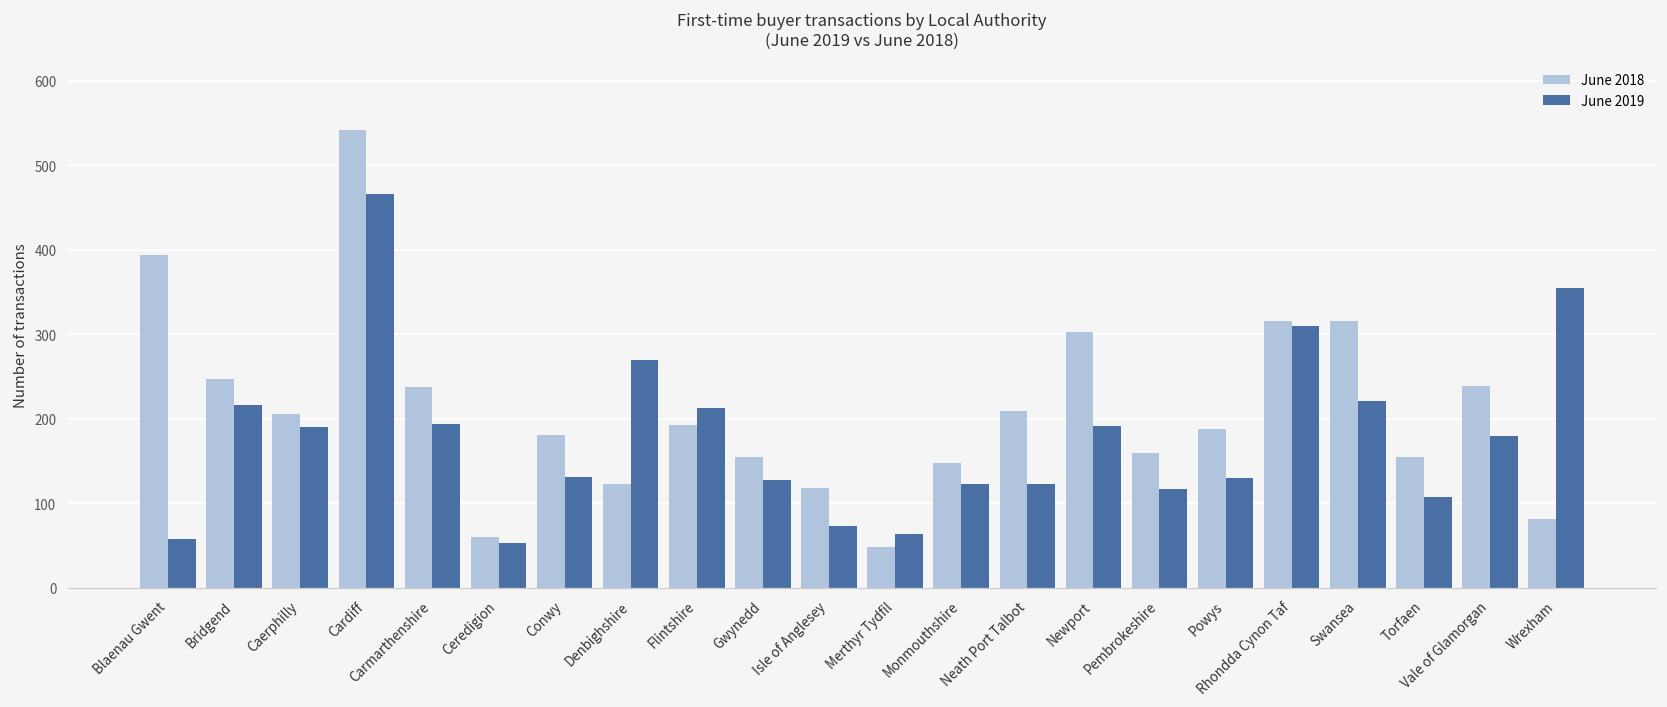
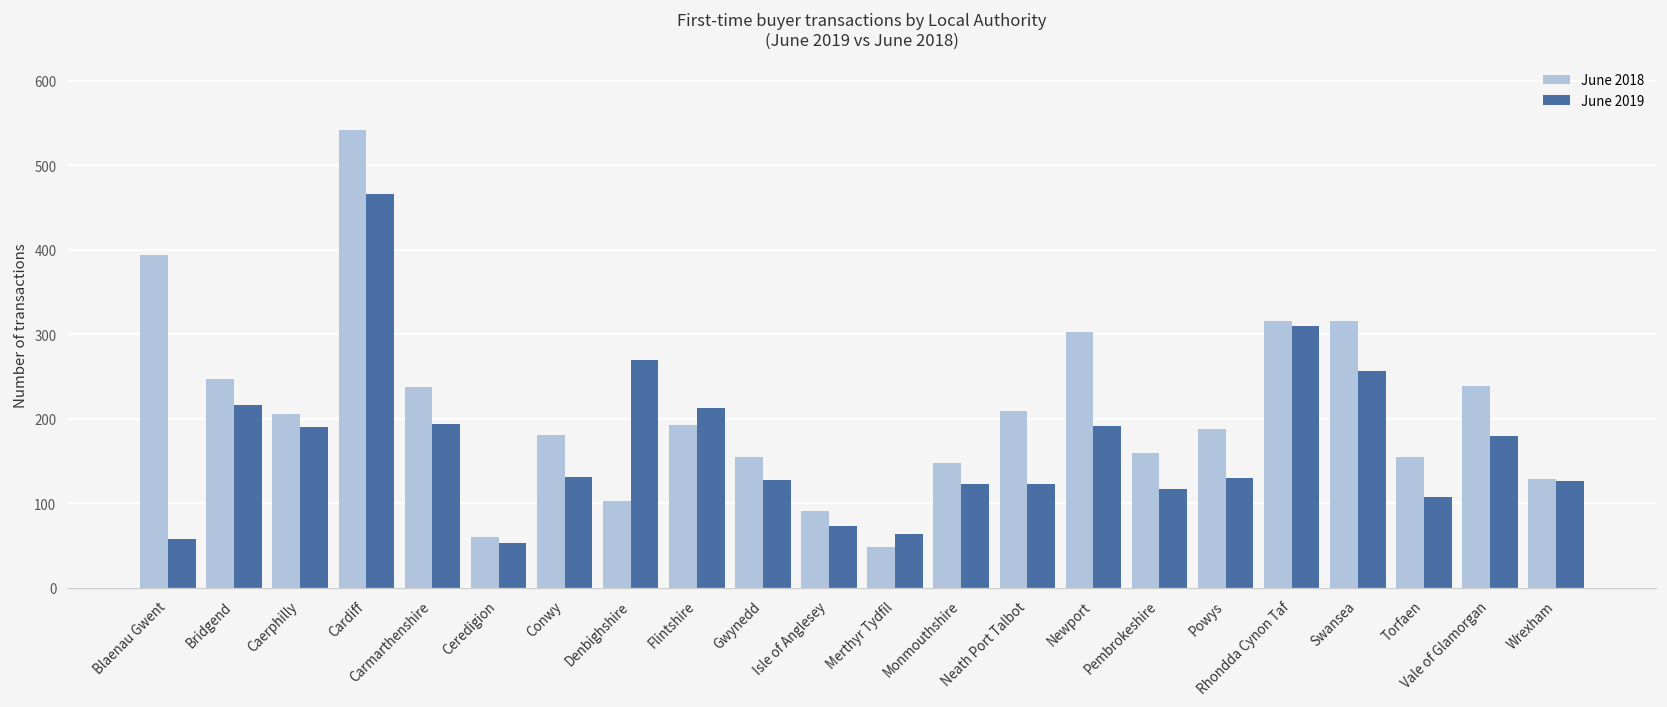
June 2018, Denbighshire: 120 -> 100
June 2018, Isle of Anglesey: 120 -> 90
June 2019, Swansea: 220 -> 260
June 2018, Wrexham: 80 -> 130
June 2019, Wrexham: 360 -> 130
